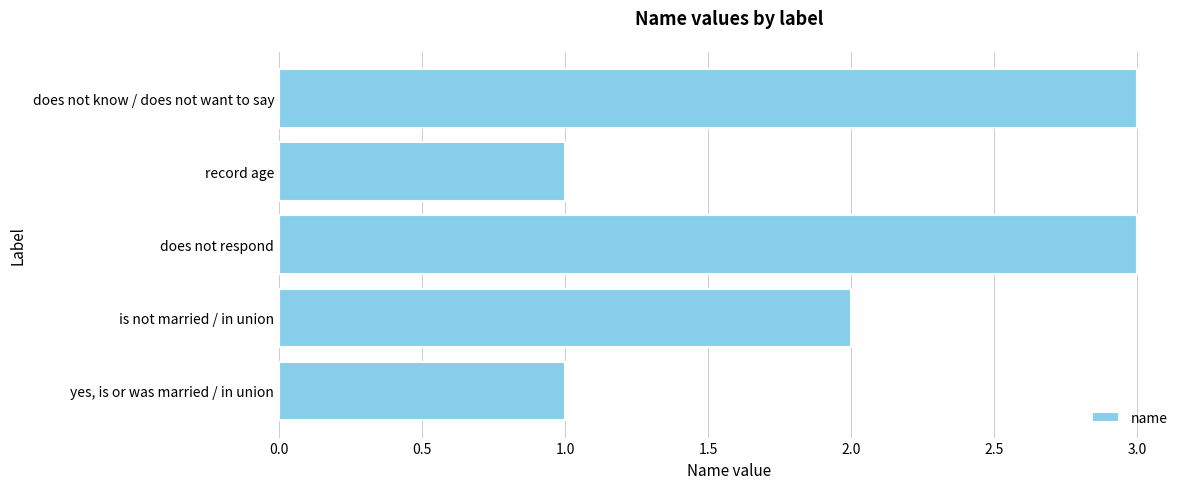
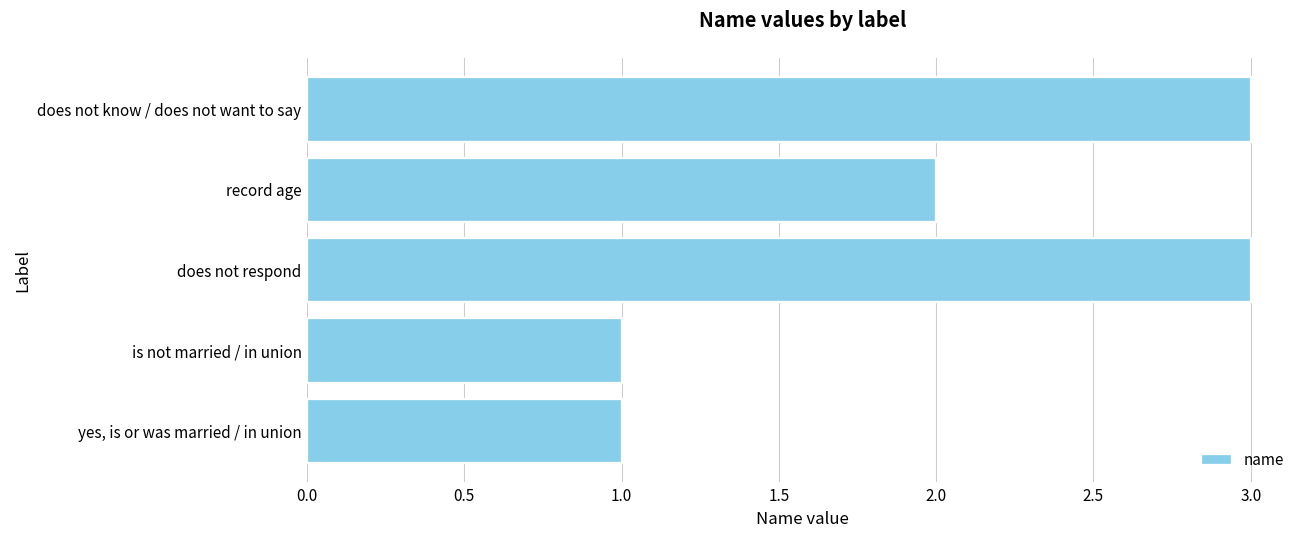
record age: 1 -> 2
is not married / in union: 2 -> 1
